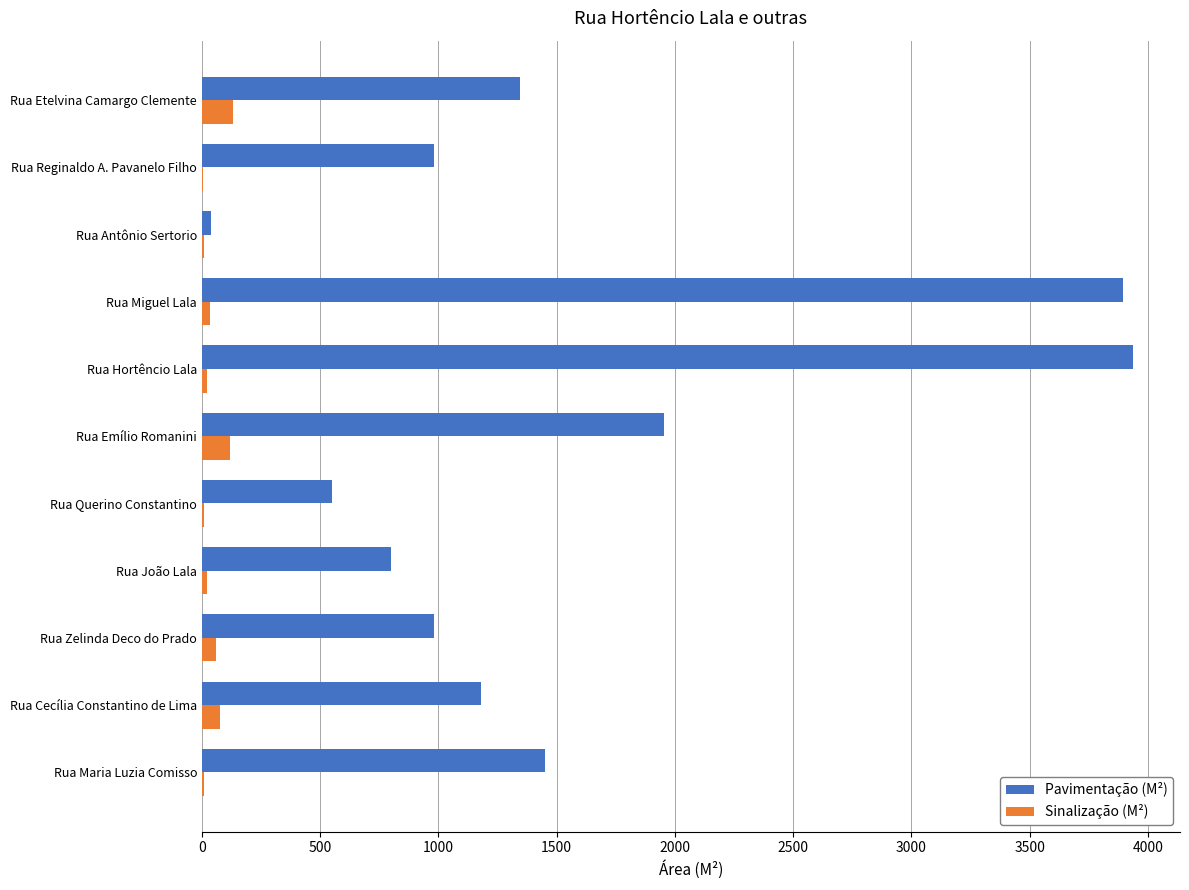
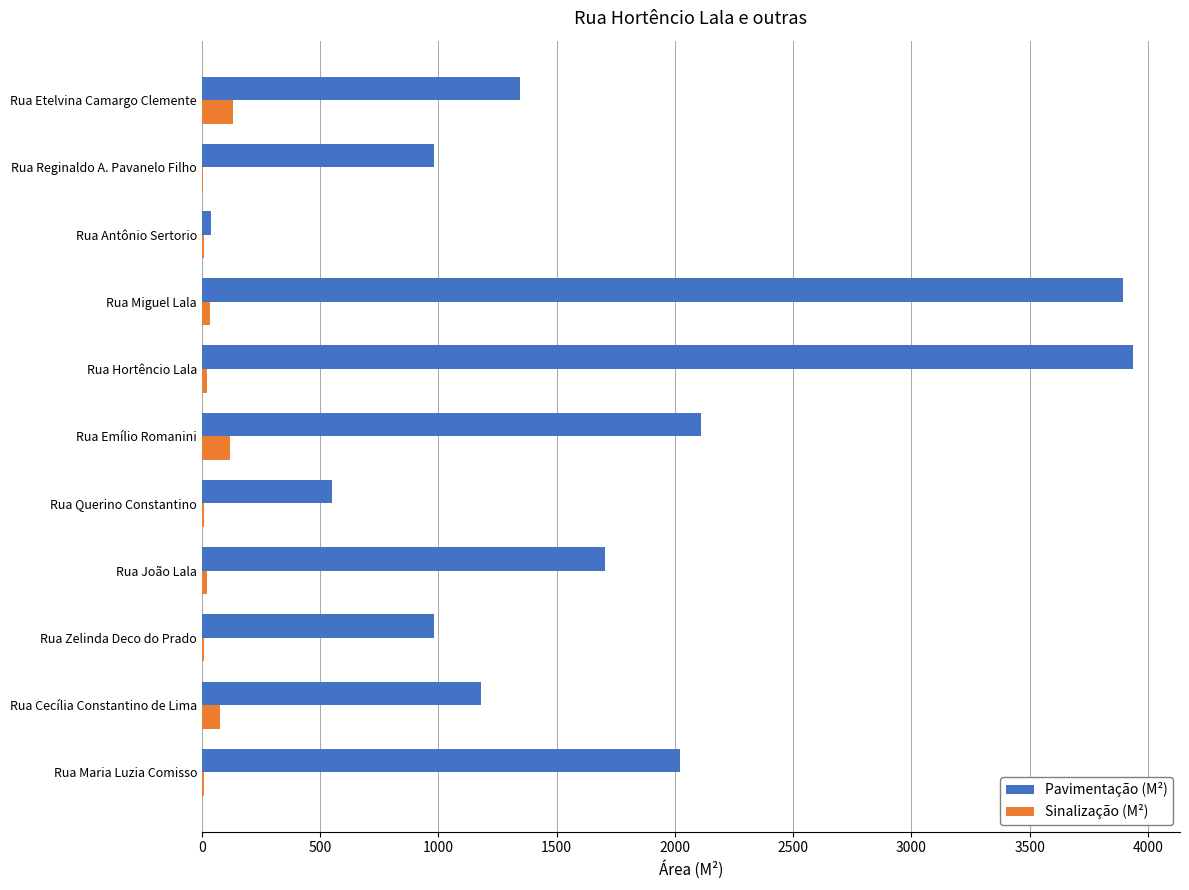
Pavimentação (M²), Rua Emílio Romanini: 1950 -> 2110
Pavimentação (M²), Rua João Lala: 800 -> 1710
Sinalização (M²), Rua Zelinda Deco do Prado: 60 -> 10
Pavimentação (M²), Rua Maria Luzia Comisso: 1450 -> 2020
